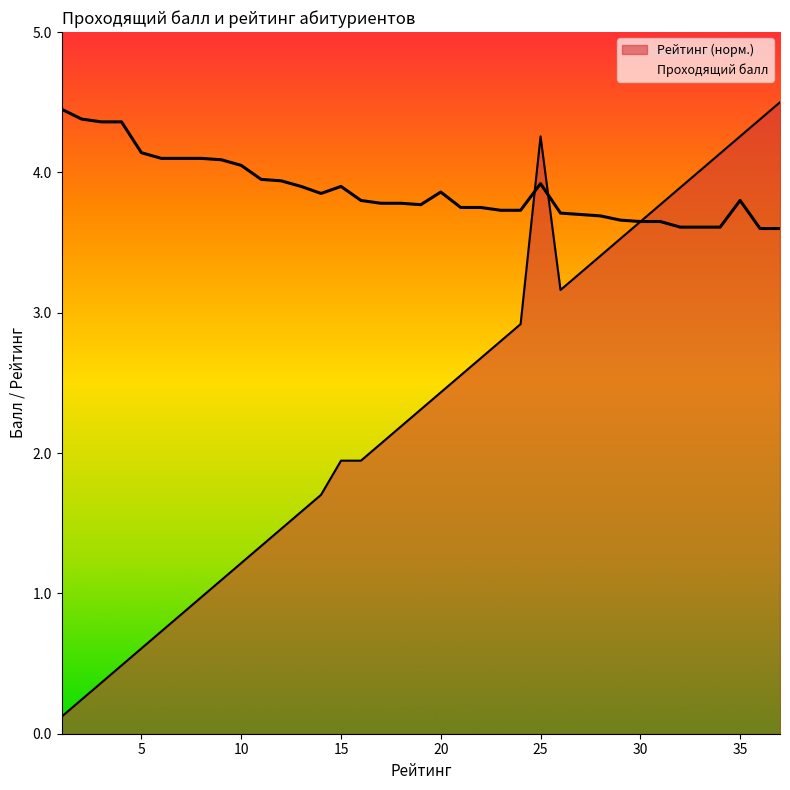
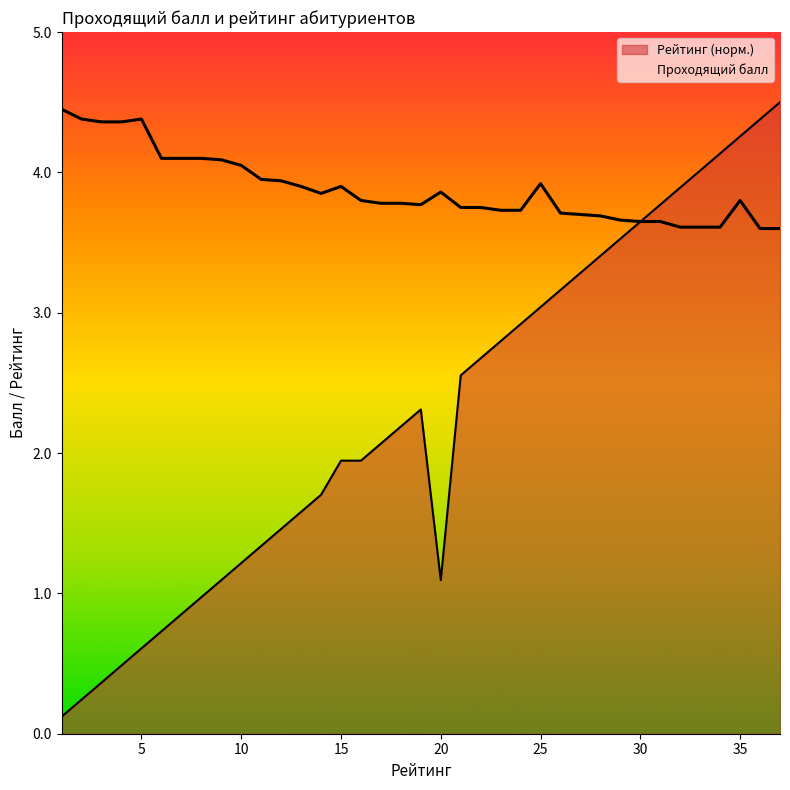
Проходящий балл, 5: 4.14 -> 4.38
Рейтинг (норм.), 20: 2.43 -> 1.09
Рейтинг (норм.), 25: 4.26 -> 3.04
